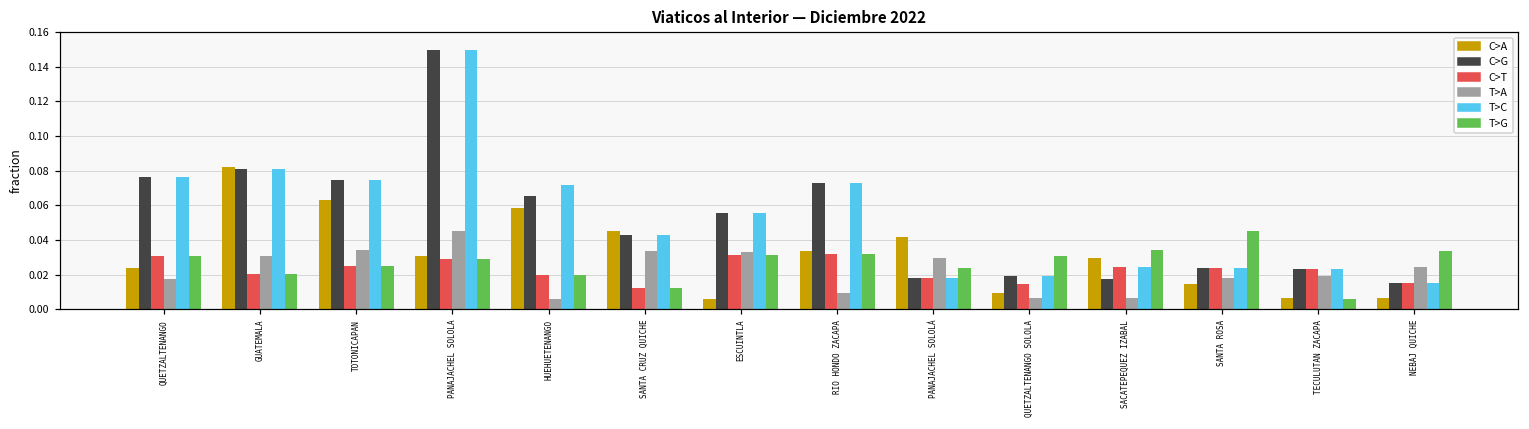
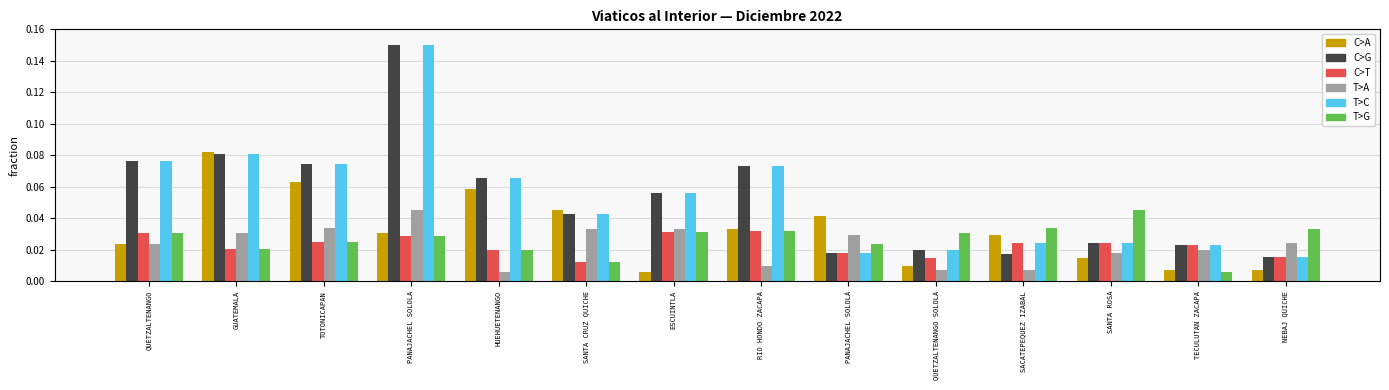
T>A, QUETZALTENANGO: 0.018 -> 0.024
T>C, HUEHUETENANGO: 0.072 -> 0.065
